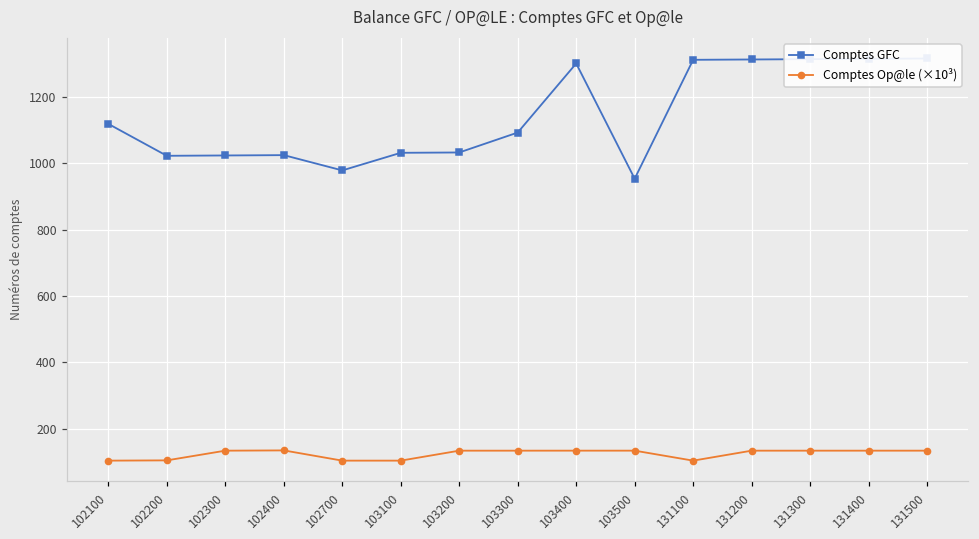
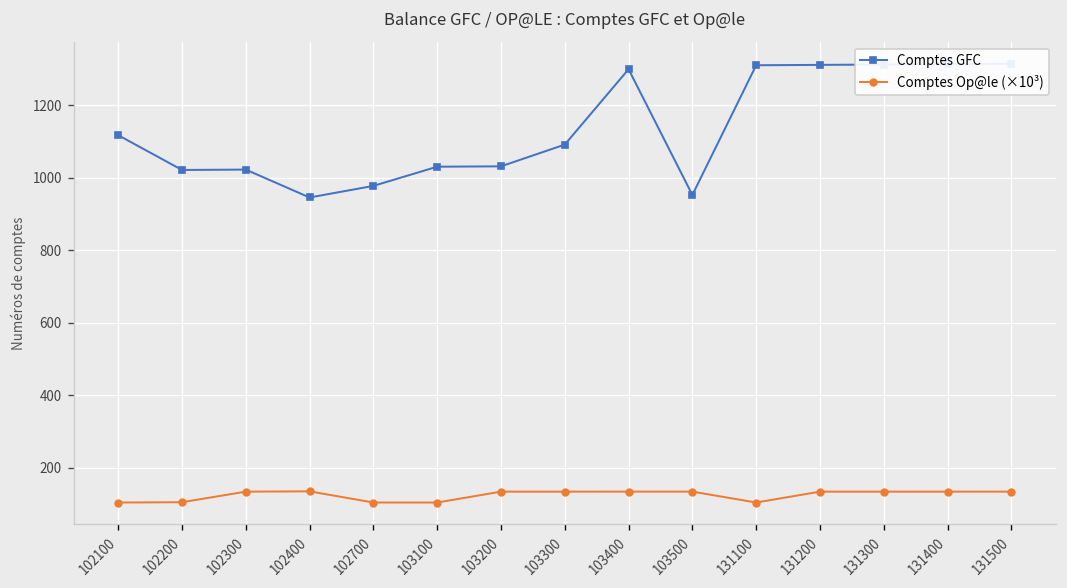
Comptes GFC, 102400: 1020 -> 950
